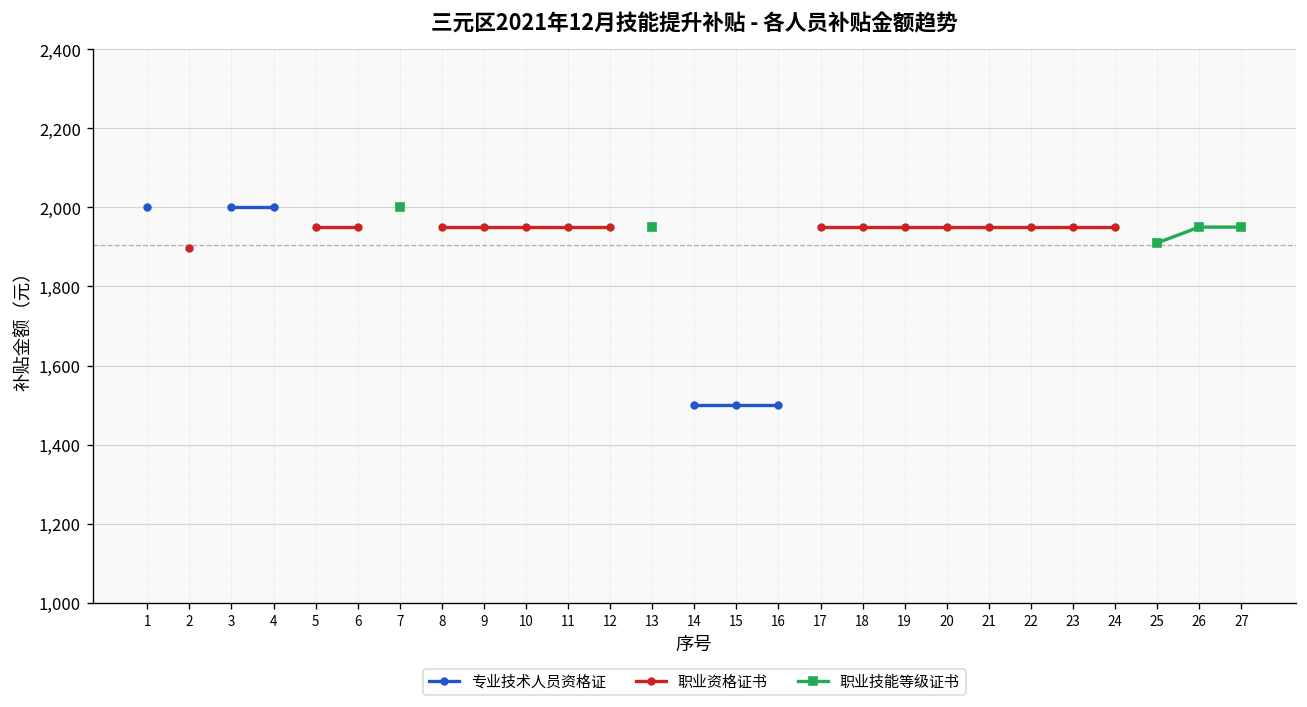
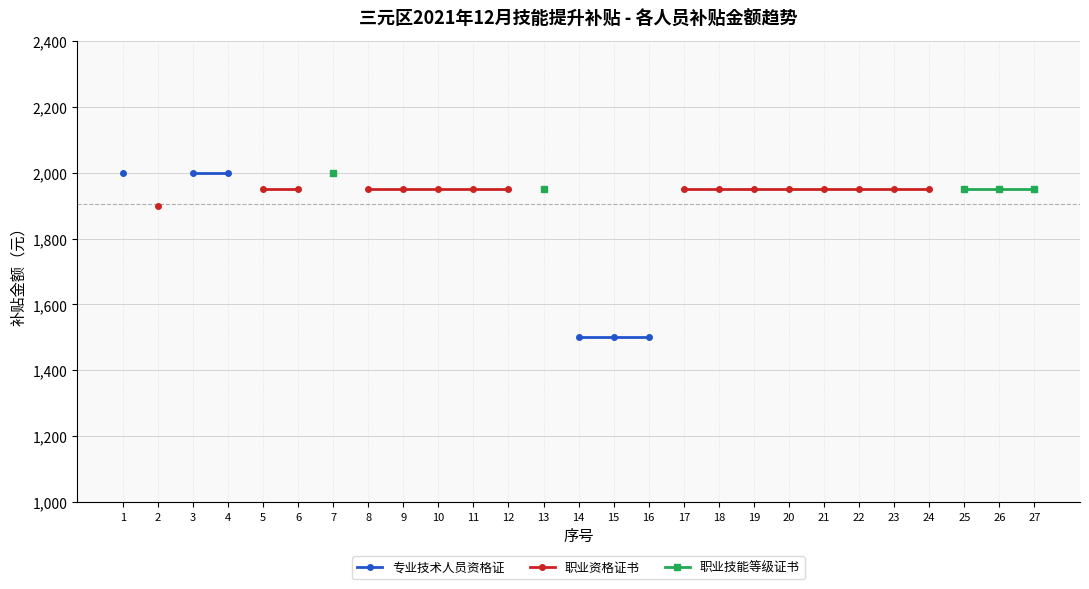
职业技能等级证书, 25: 1,910 -> 1,950
